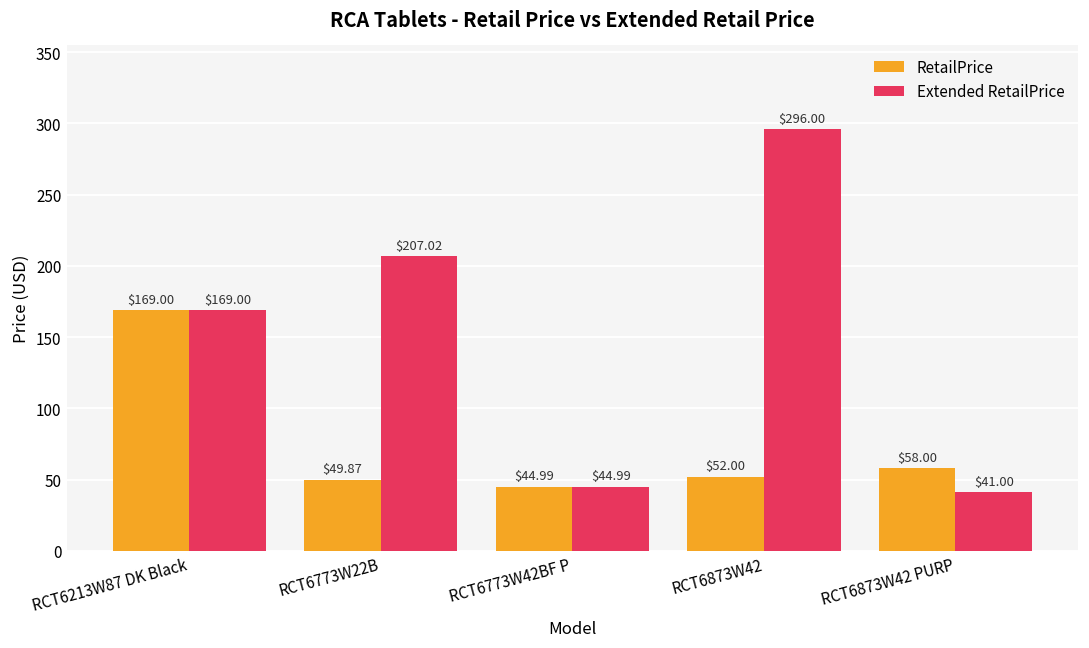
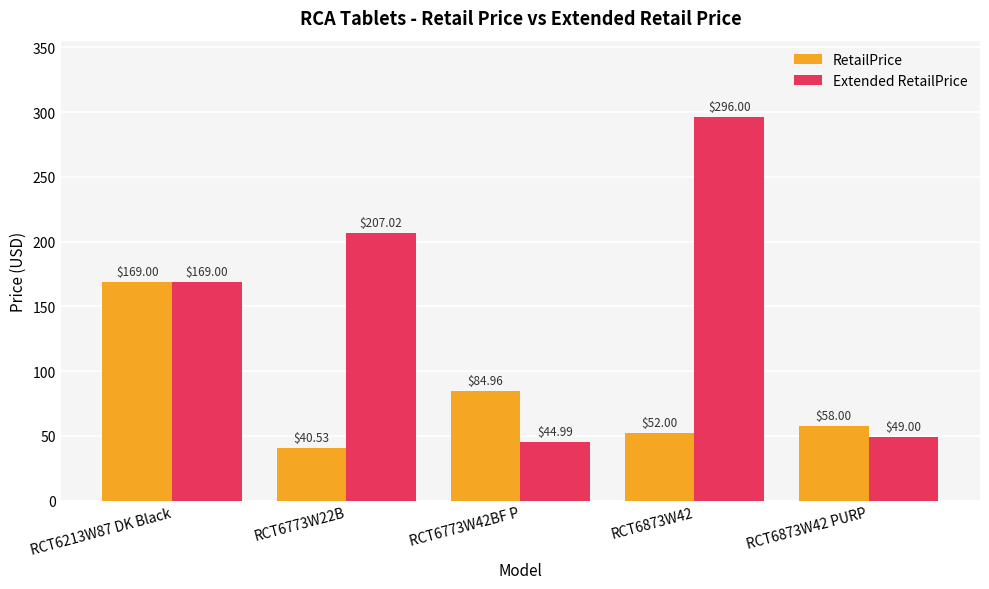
RetailPrice, RCT6773W22B: $49.87 -> $40.53
RetailPrice, RCT6773W42BF P: $44.99 -> $84.96
Extended RetailPrice, RCT6873W42 PURP: $41.00 -> $49.00
